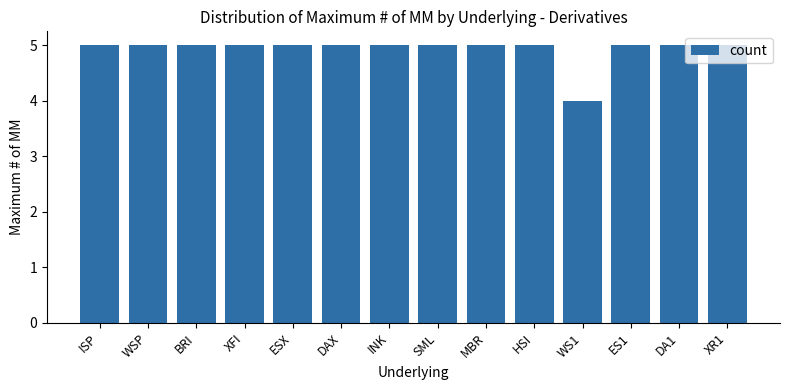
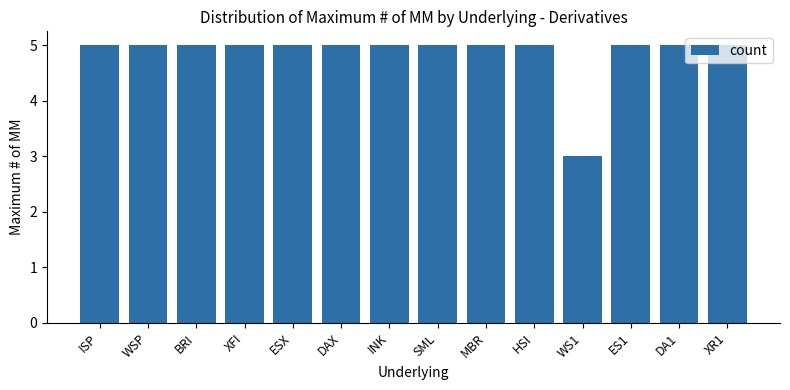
WS1: 4 -> 3
